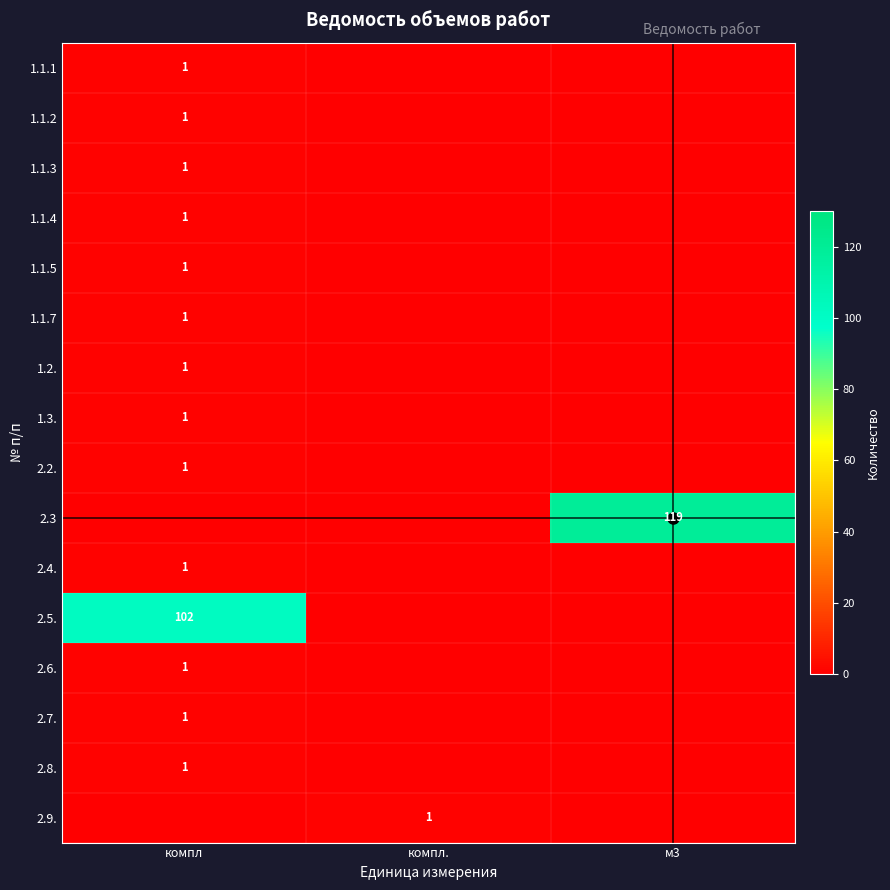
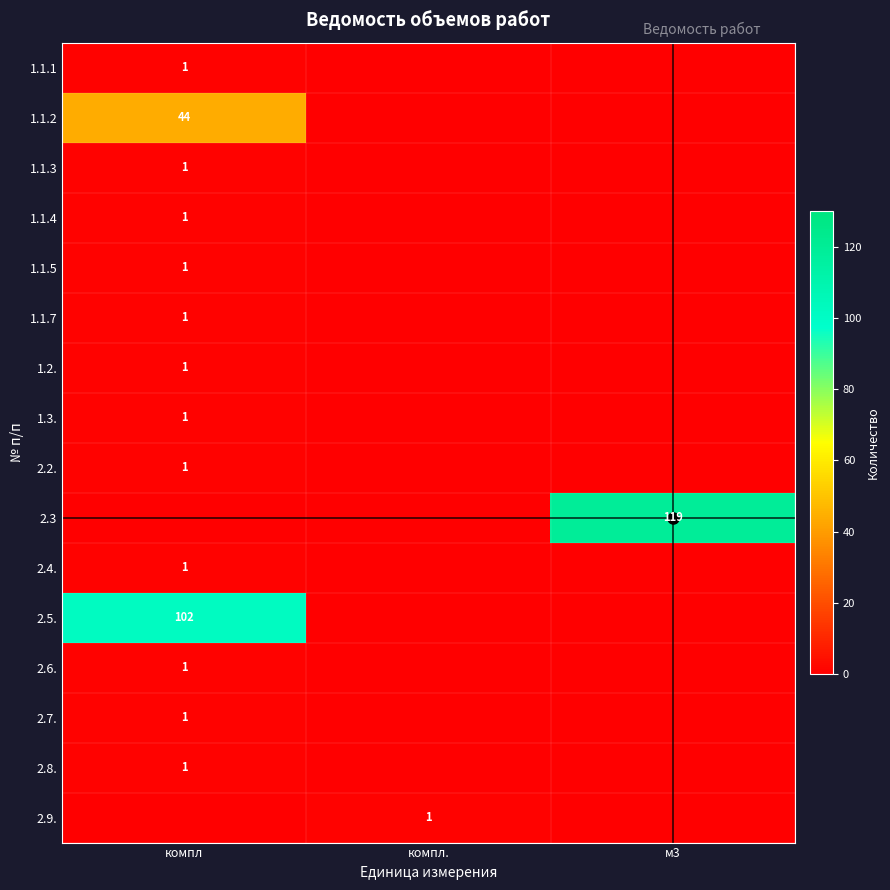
1.1.2, компл: 1 -> 44
